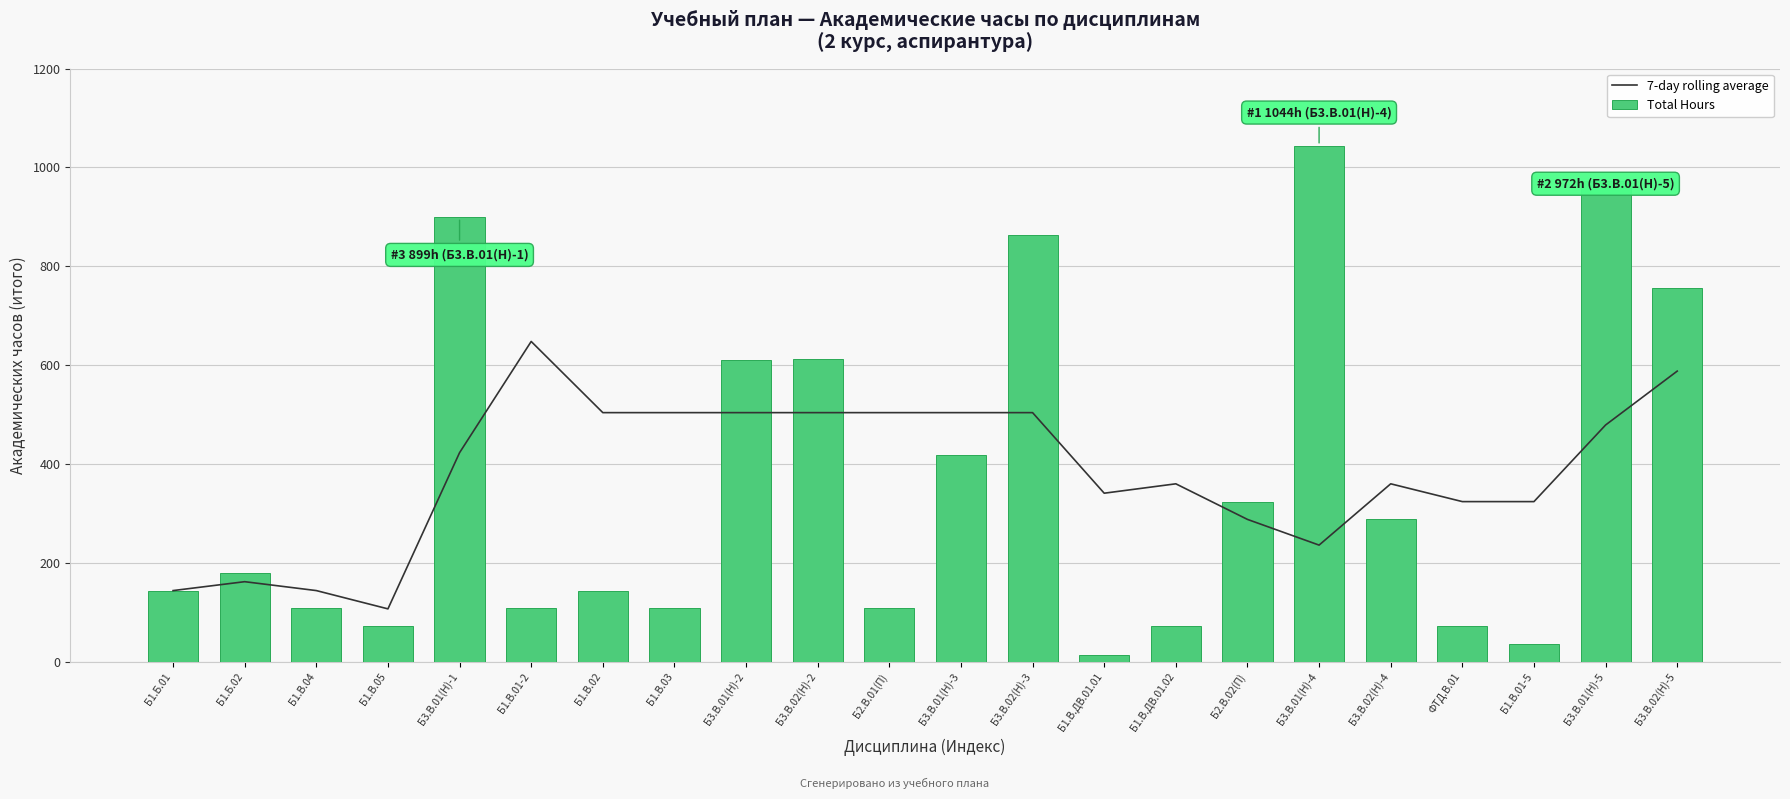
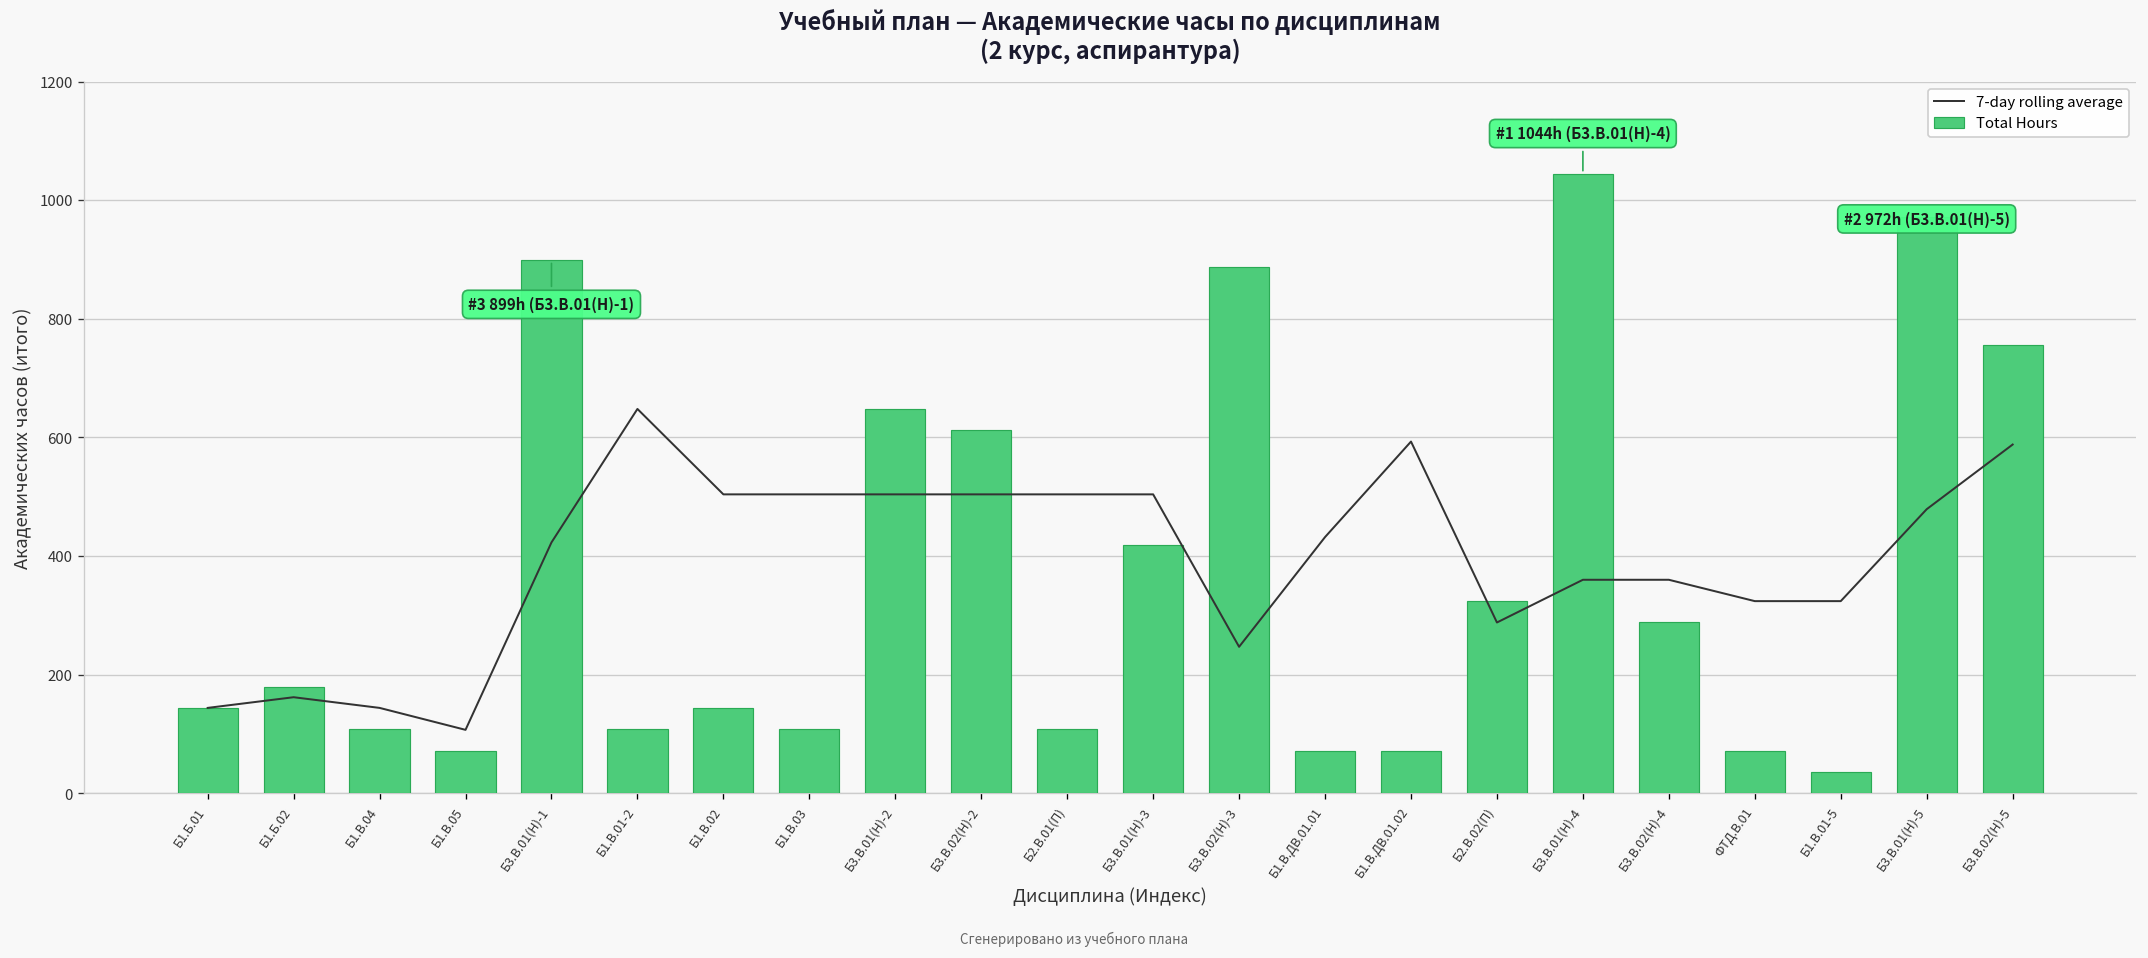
Total Hours, Б3.В.01(Н)-2: 610 -> 650
Total Hours, Б3.В.02(Н)-3: 860 -> 890
7-day rolling average, Б3.В.02(Н)-3: 500 -> 250
7-day rolling average, Б1.В.ДВ.01.01: 340 -> 430
Total Hours, Б1.В.ДВ.01.01: 10 -> 70
7-day rolling average, Б1.В.ДВ.01.02: 360 -> 590
7-day rolling average, Б3.В.01(Н)-4: 240 -> 360
